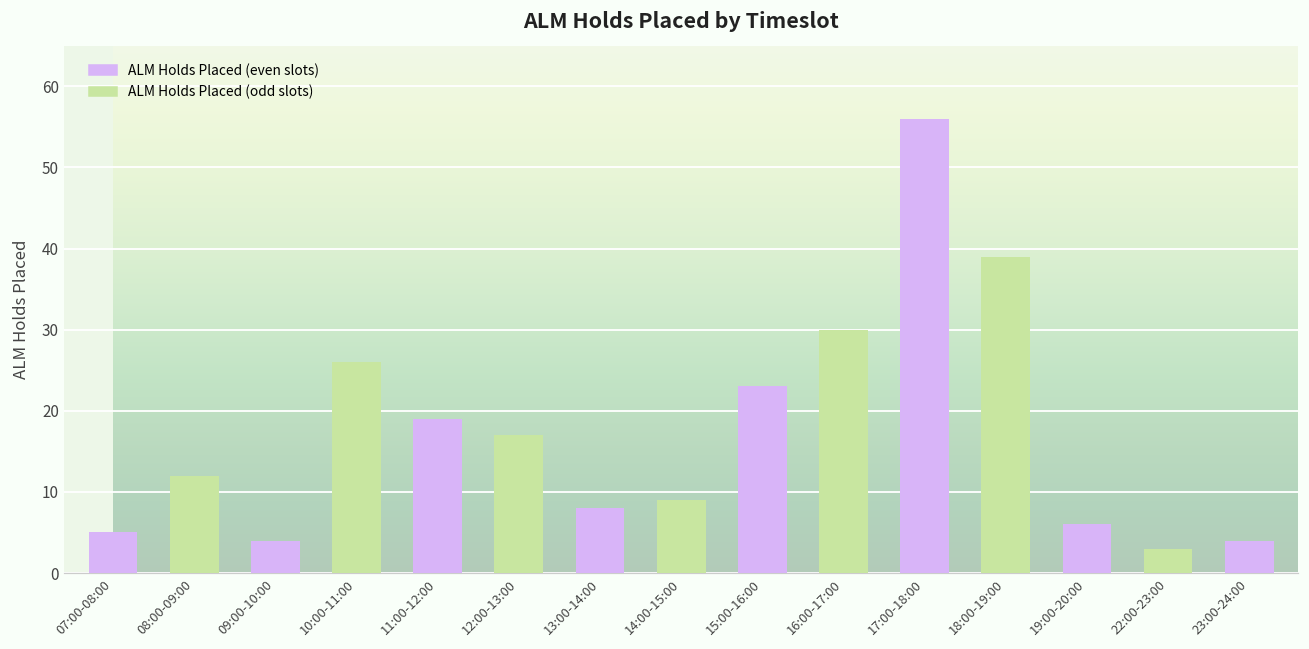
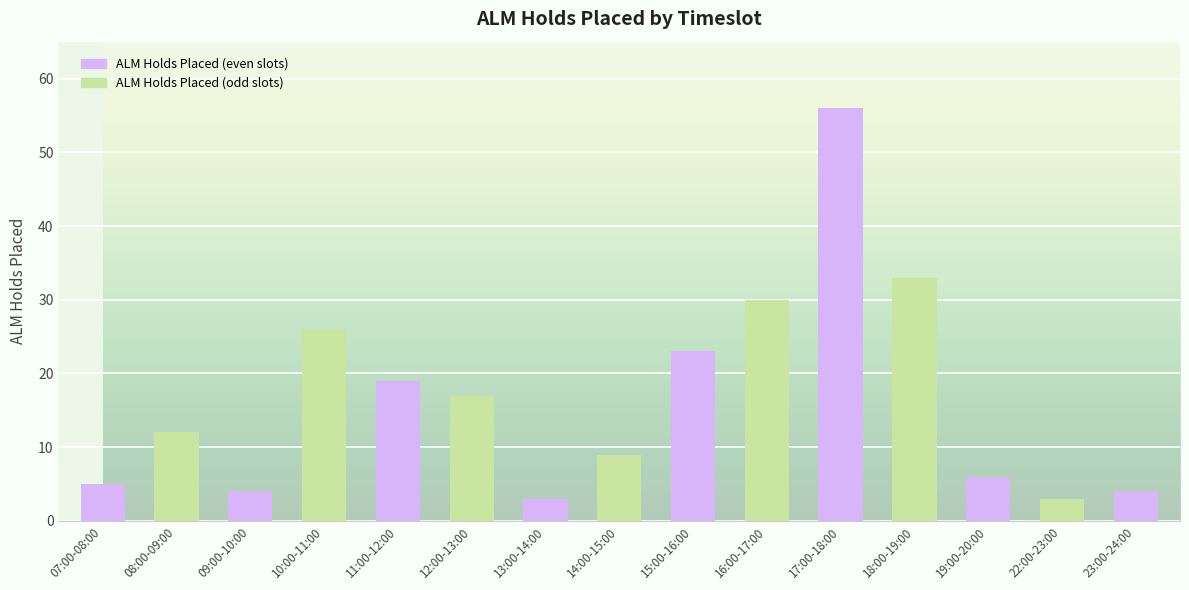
13:00-14:00: 8 -> 3
18:00-19:00: 39 -> 33
